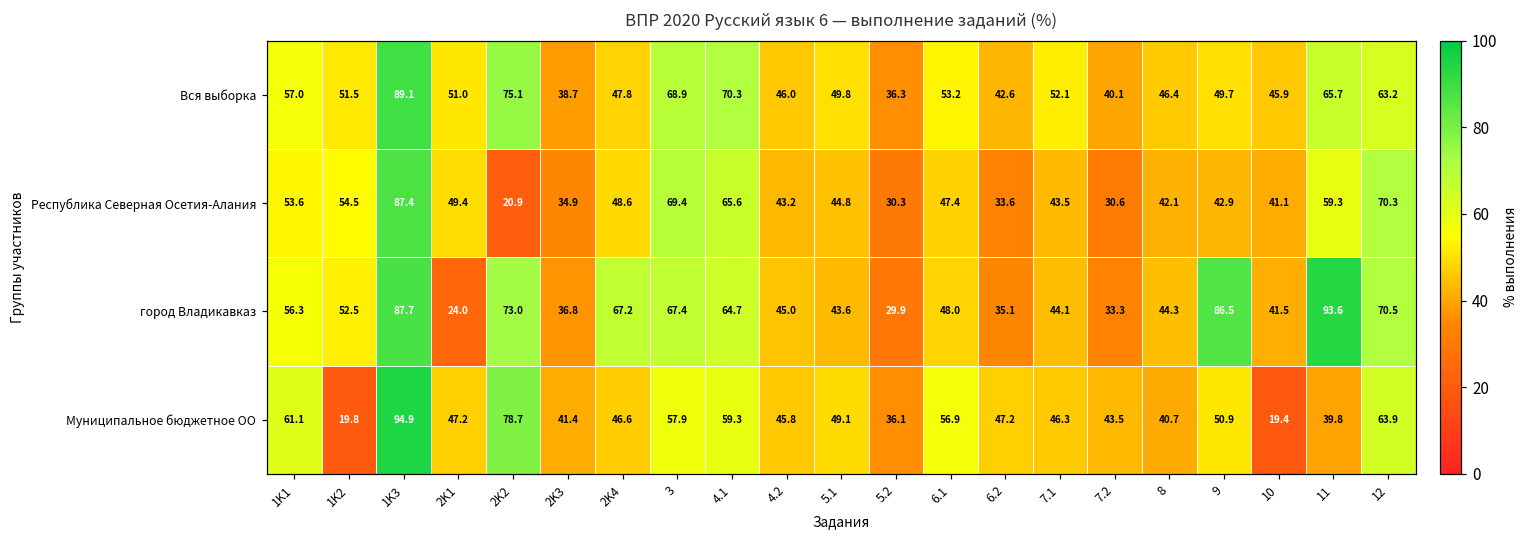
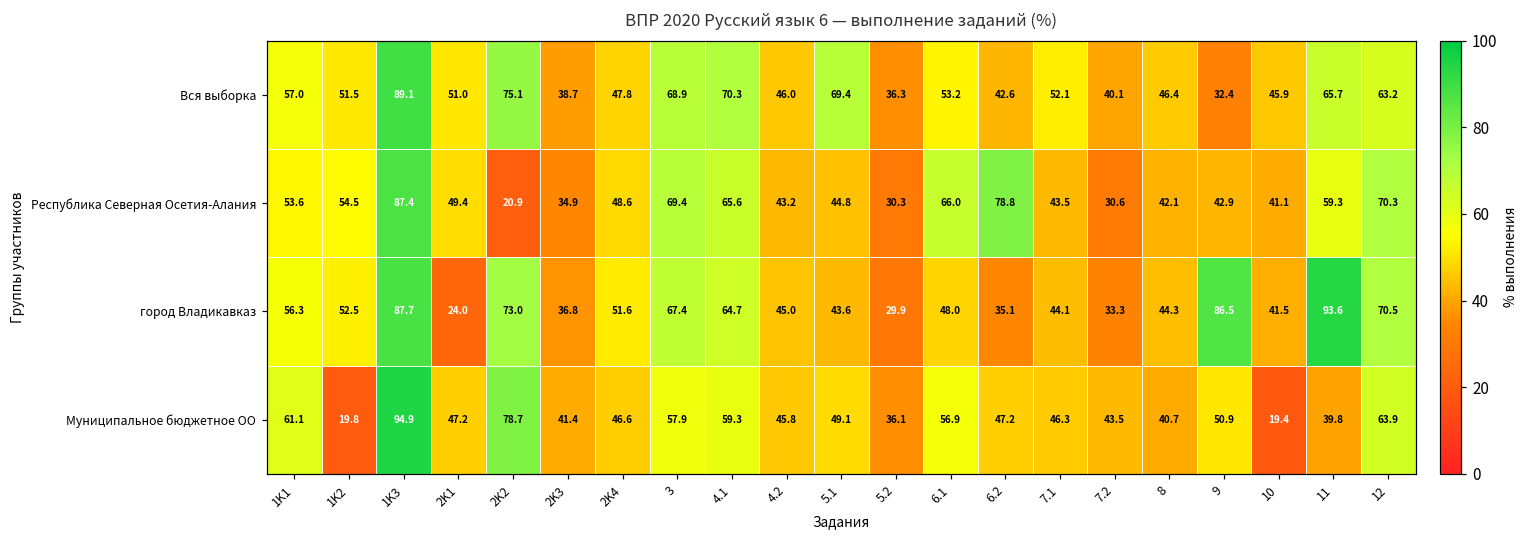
Вся выборка, 5.1: 49.8 -> 69.4
Вся выборка, 9: 49.7 -> 32.4
Республика Северная Осетия-Алания, 6.1: 47.4 -> 66.0
Республика Северная Осетия-Алания, 6.2: 33.6 -> 78.8
город Владикавказ, 2K4: 67.2 -> 51.6
